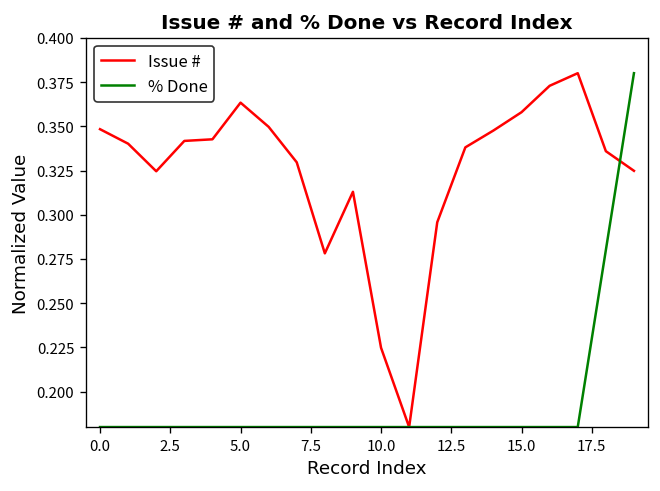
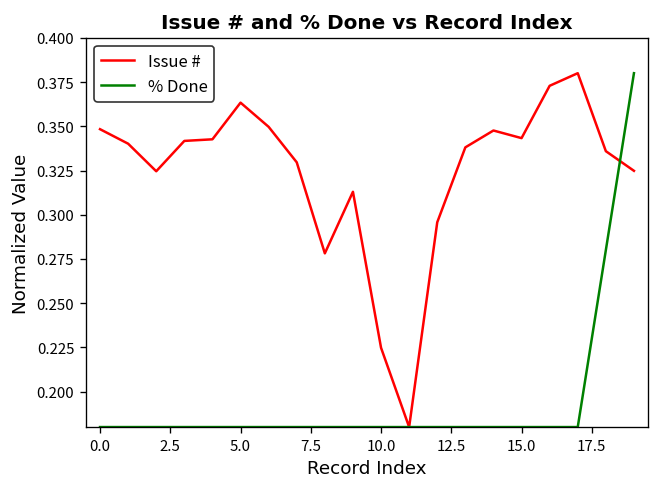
Issue #, 15.0: 0.358 -> 0.343
